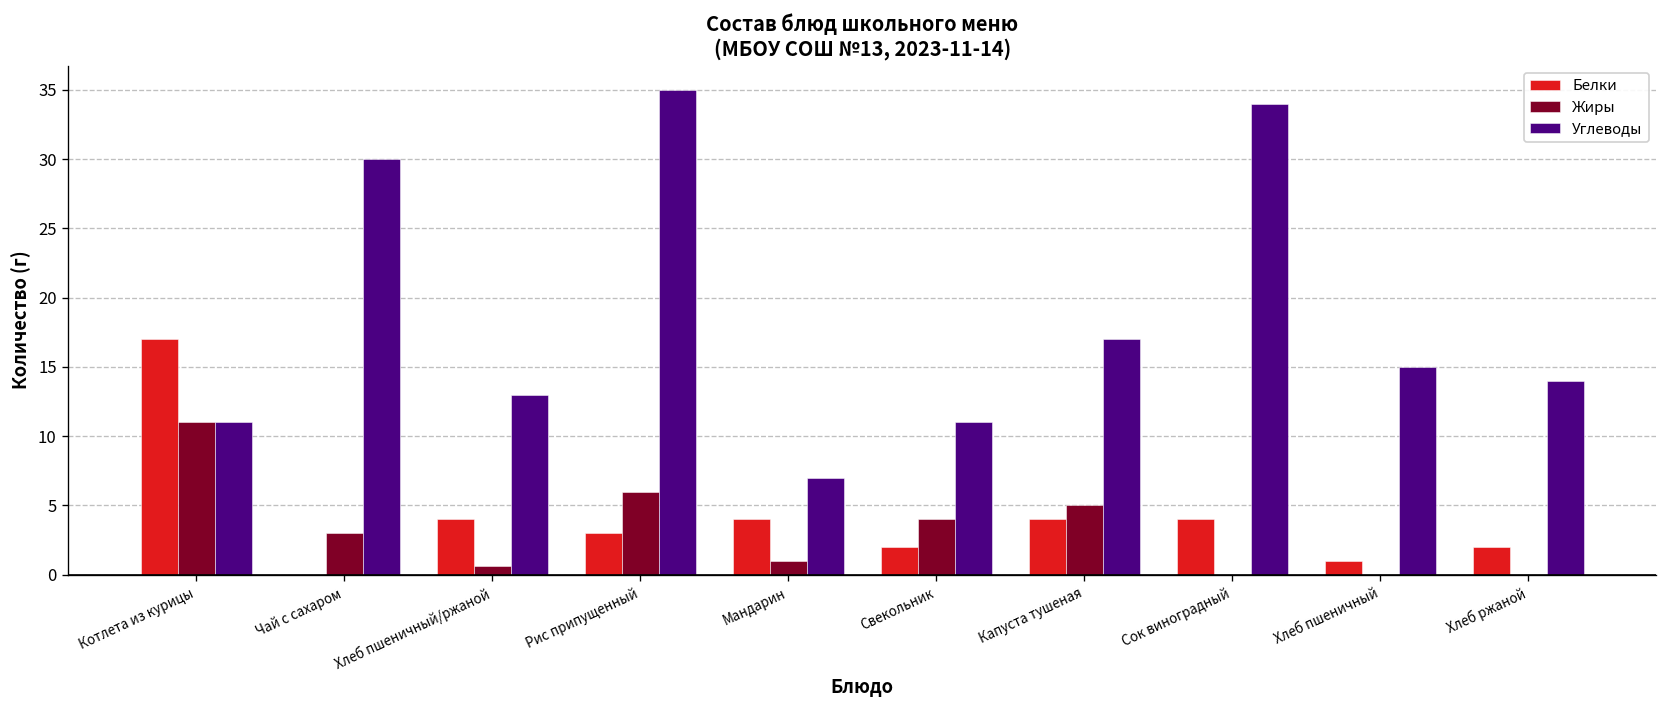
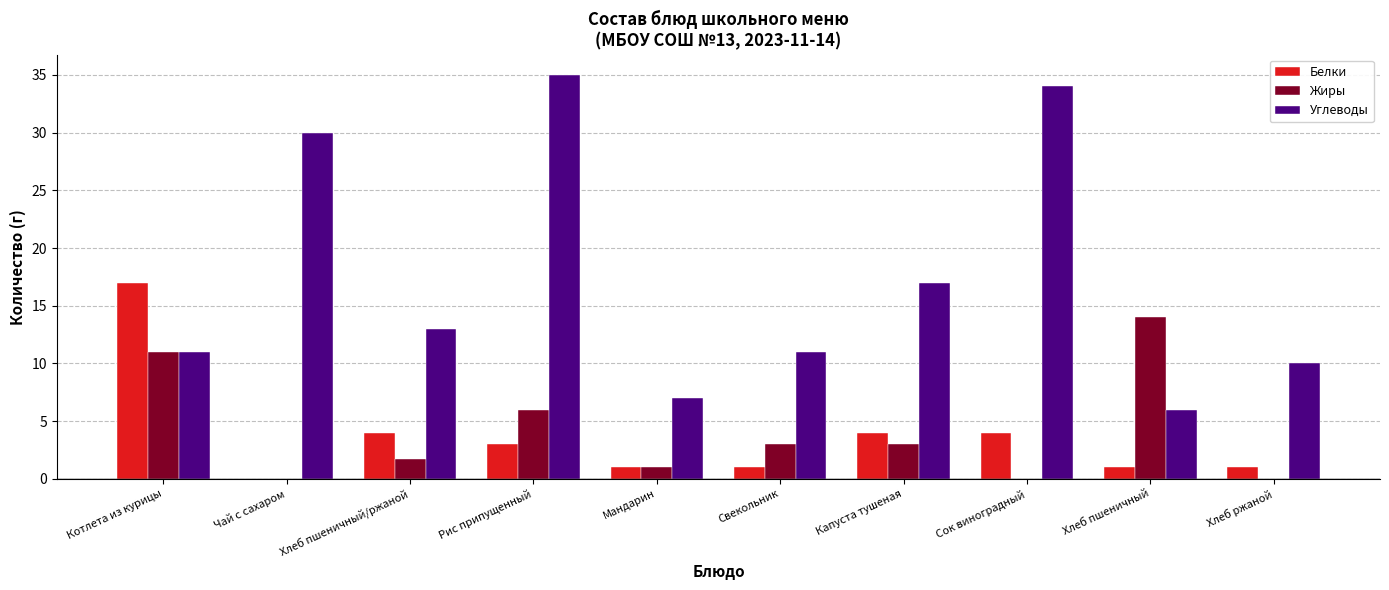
Жиры, Чай с сахаром: 3 -> 0
Жиры, Хлеб пшеничный/ржаной: 0.7 -> 1.7
Белки, Мандарин: 4 -> 1
Белки, Свекольник: 2 -> 1
Жиры, Свекольник: 4 -> 3
Жиры, Капуста тушеная: 5 -> 3
Жиры, Хлеб пшеничный: 0 -> 14
Углеводы, Хлеб пшеничный: 15 -> 6
Белки, Хлеб ржаной: 2 -> 1
Углеводы, Хлеб ржаной: 14 -> 10
